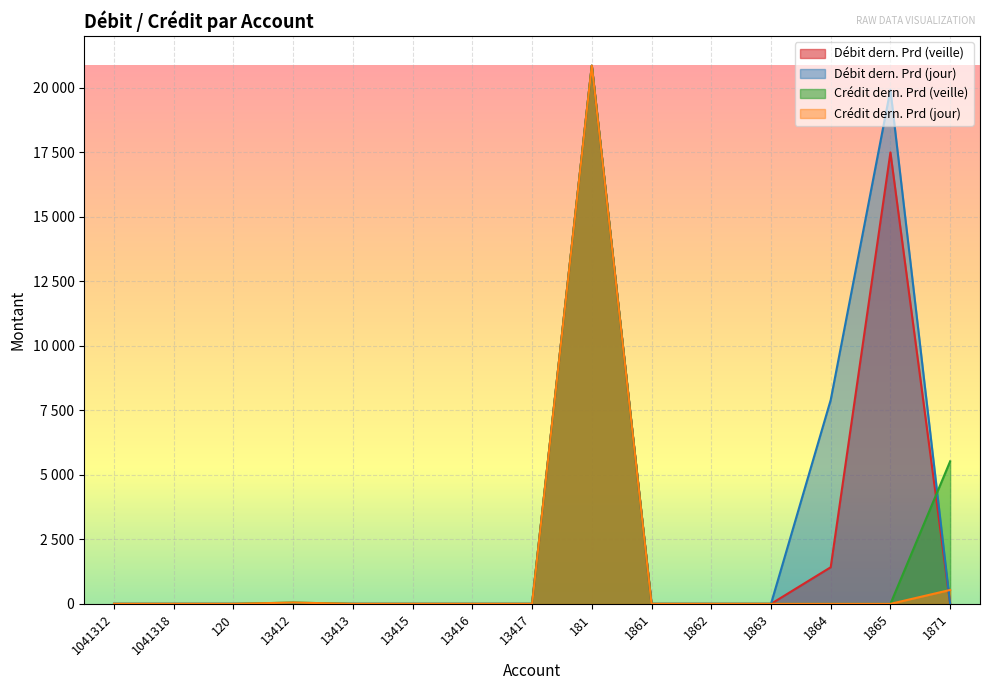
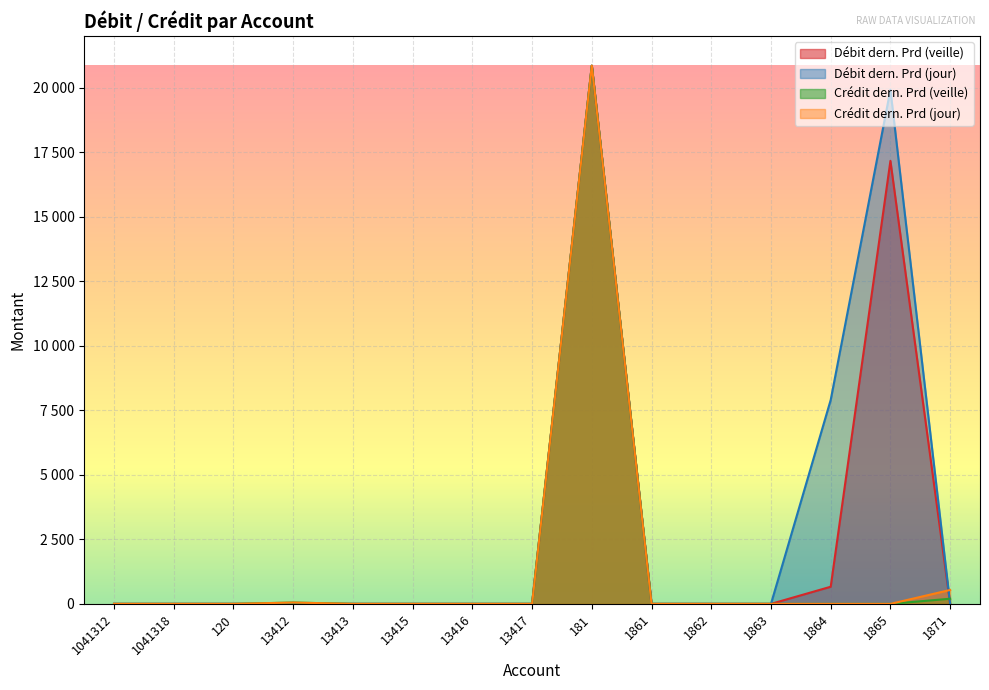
Débit dern. Prd (veille), 1864: 1400 -> 700
Débit dern. Prd (veille), 1865: 17500 -> 17200
Crédit dern. Prd (veille), 1871: 5500 -> 200
